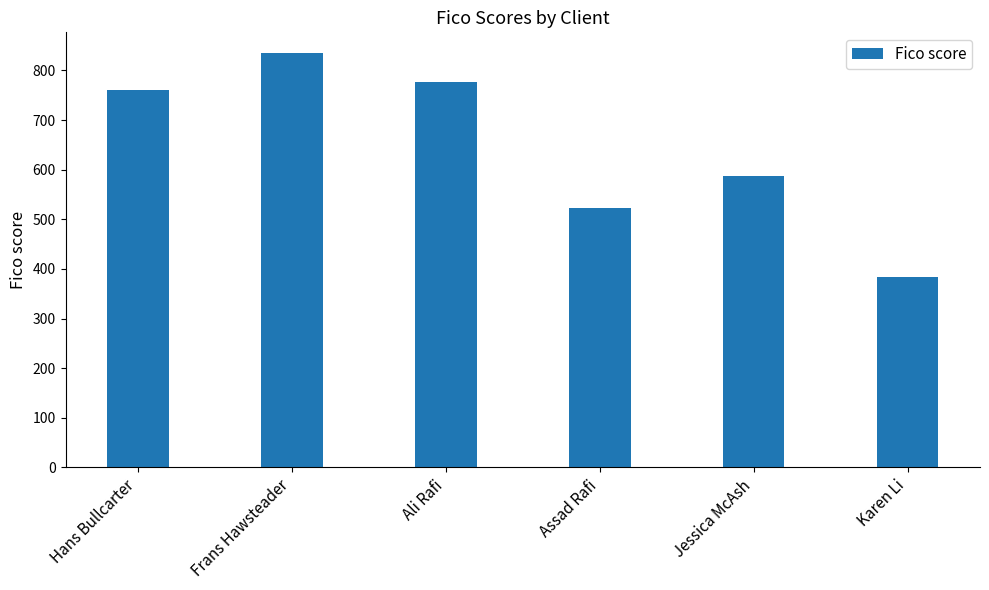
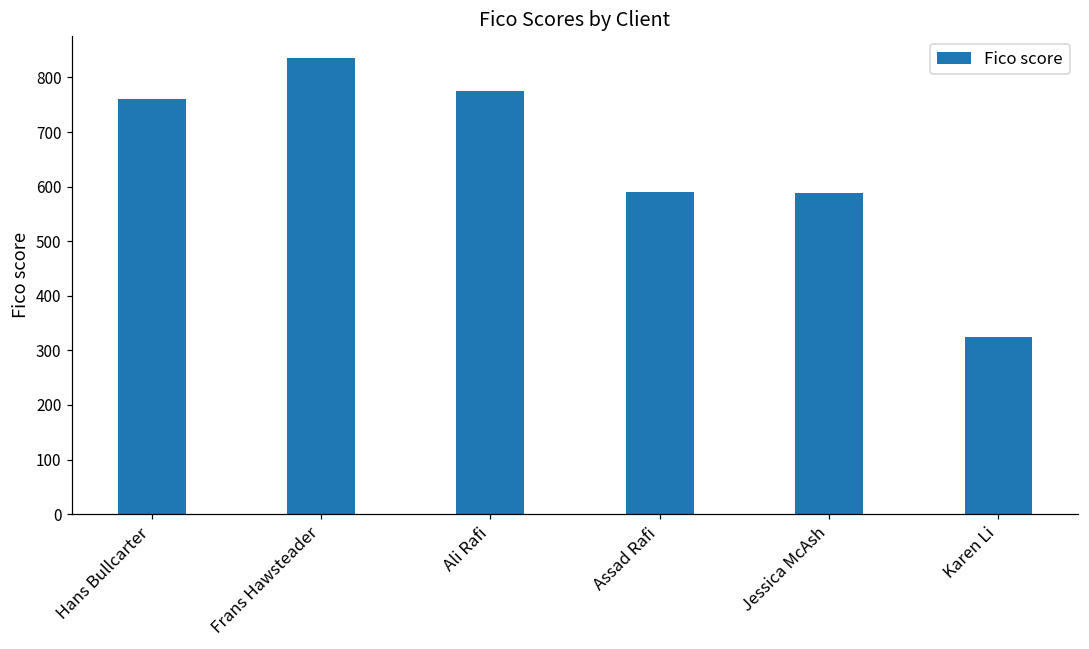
Assad Rafi: 520 -> 590
Karen Li: 380 -> 330
